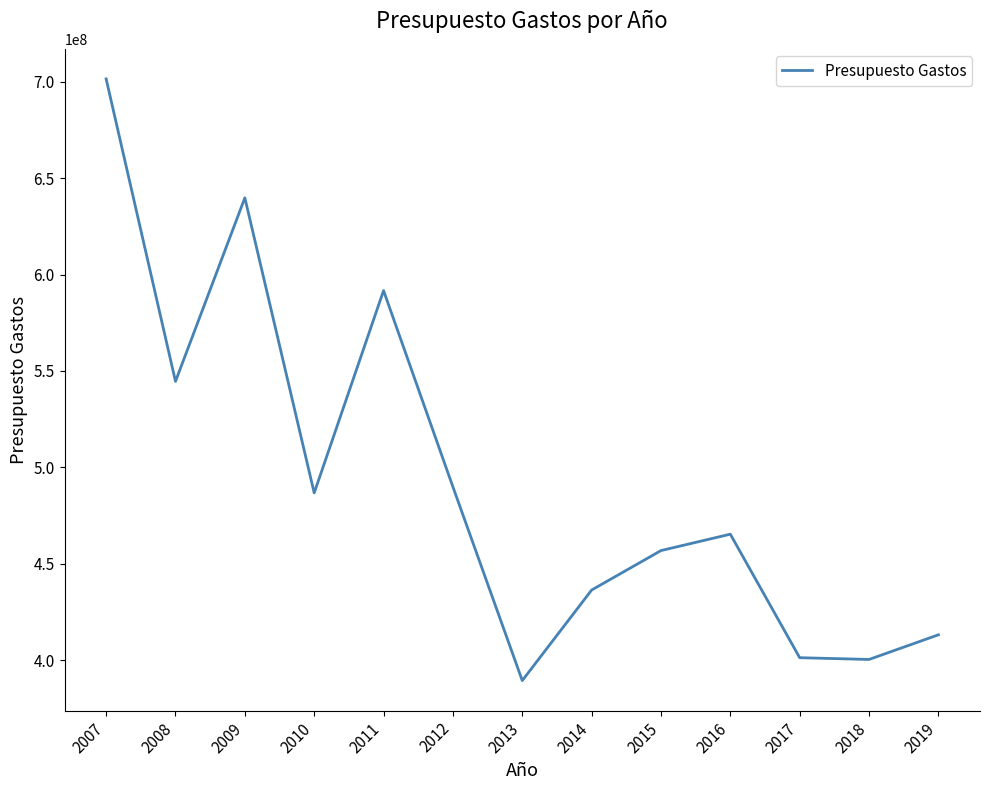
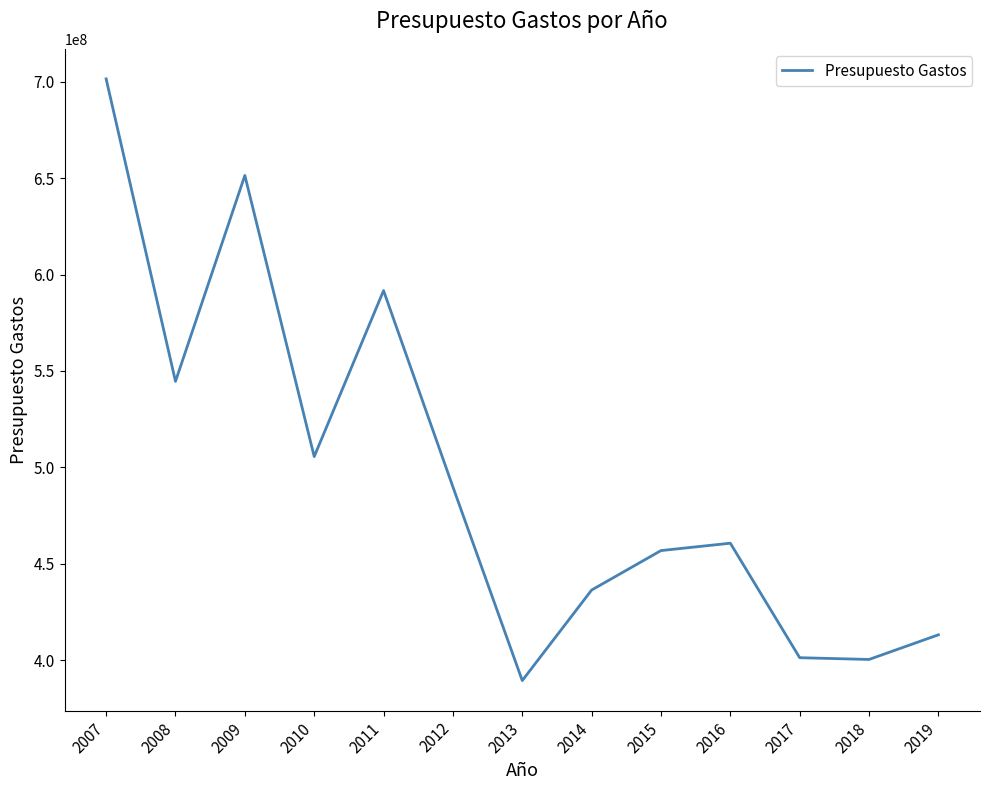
2009: 640000000 -> 651000000
2010: 487000000 -> 506000000
2016: 465000000 -> 461000000
